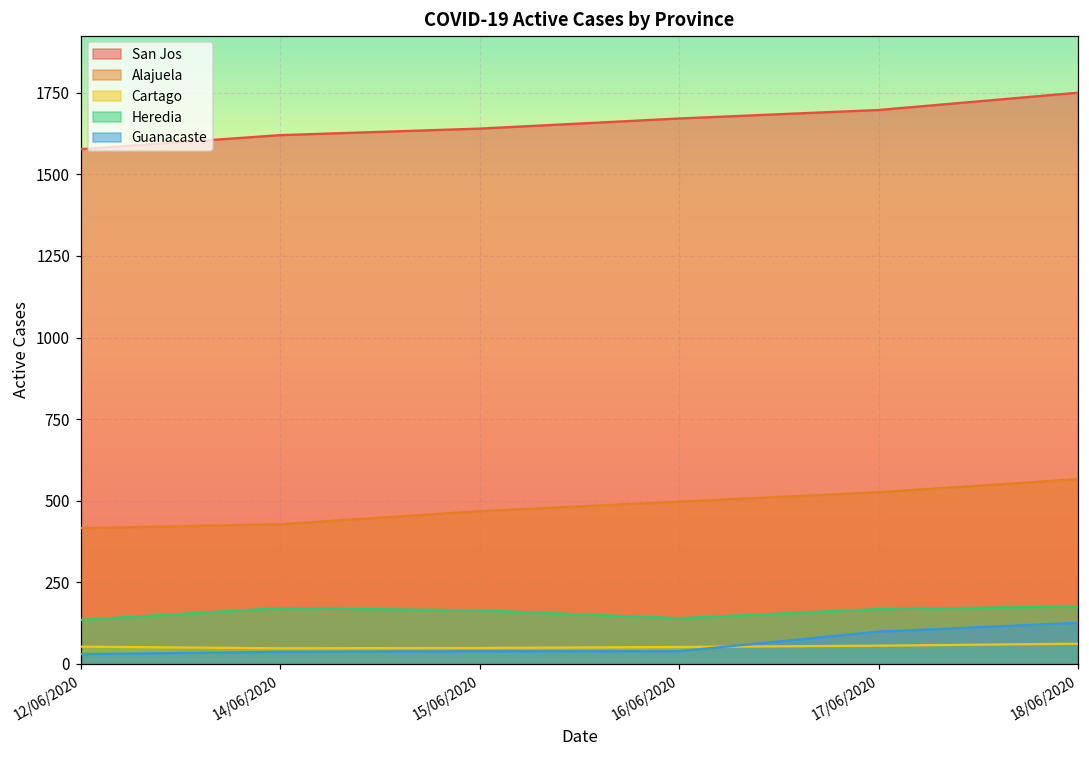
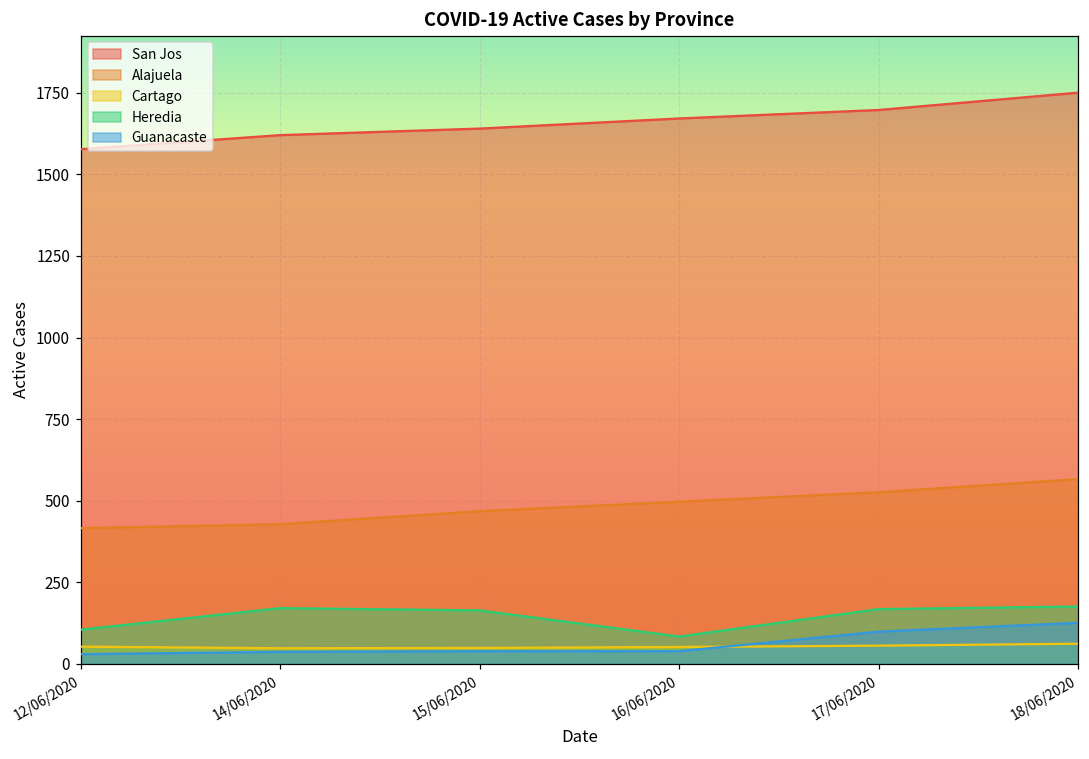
Heredia, 12/06/2020: 140 -> 110
Heredia, 16/06/2020: 140 -> 80
